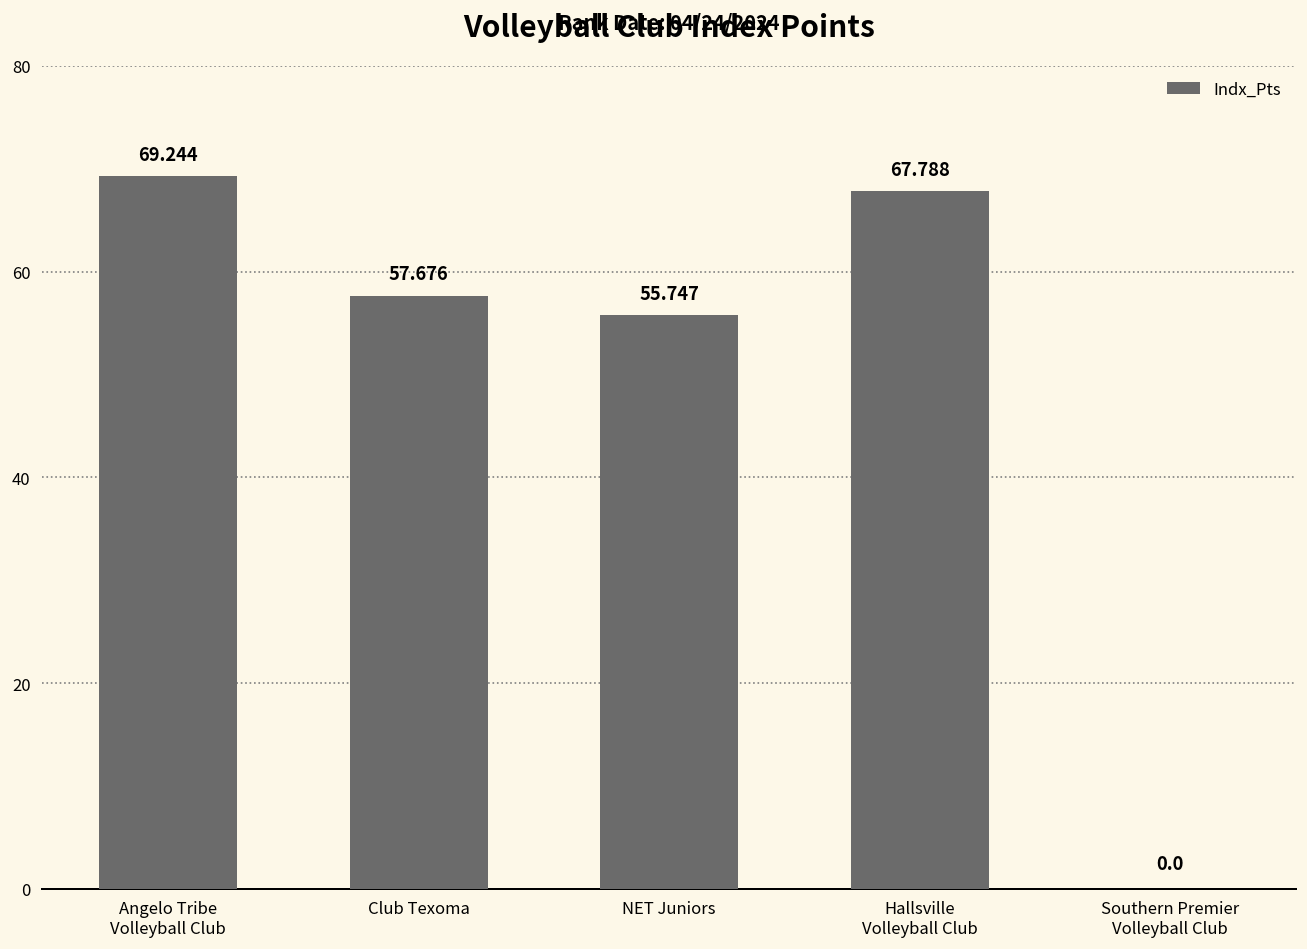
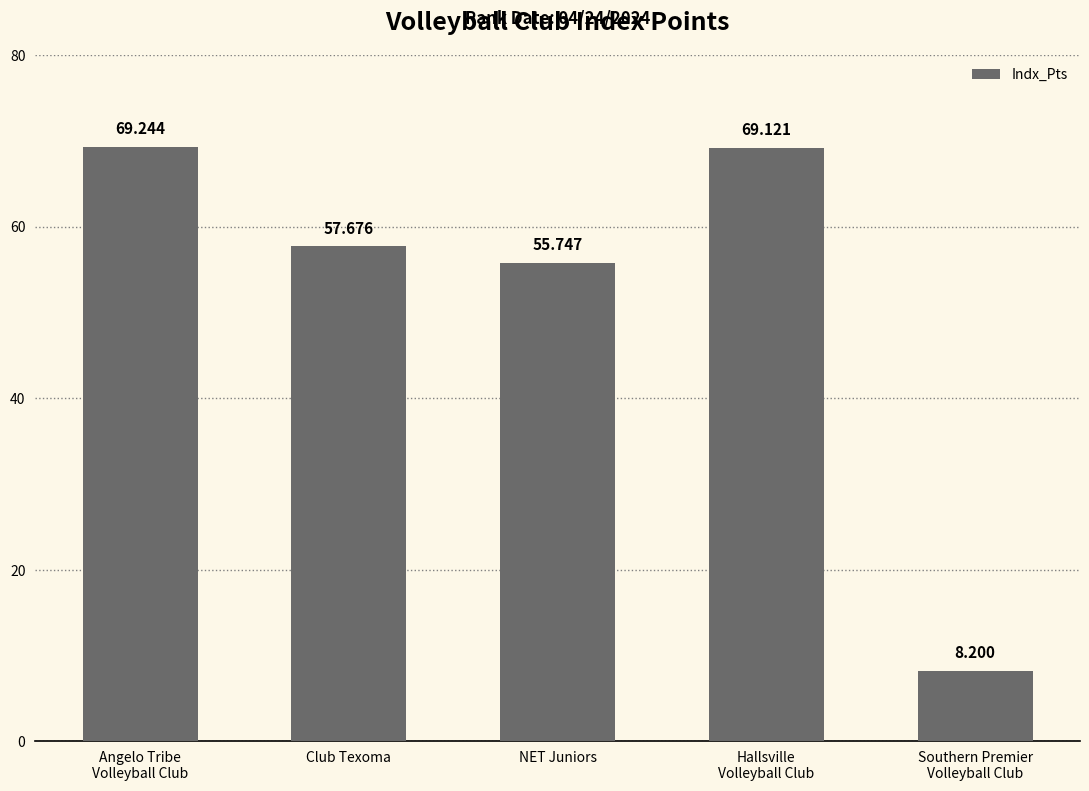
Hallsville Volleyball Club: 67.788 -> 69.121
Southern Premier Volleyball Club: 0.0 -> 8.200
